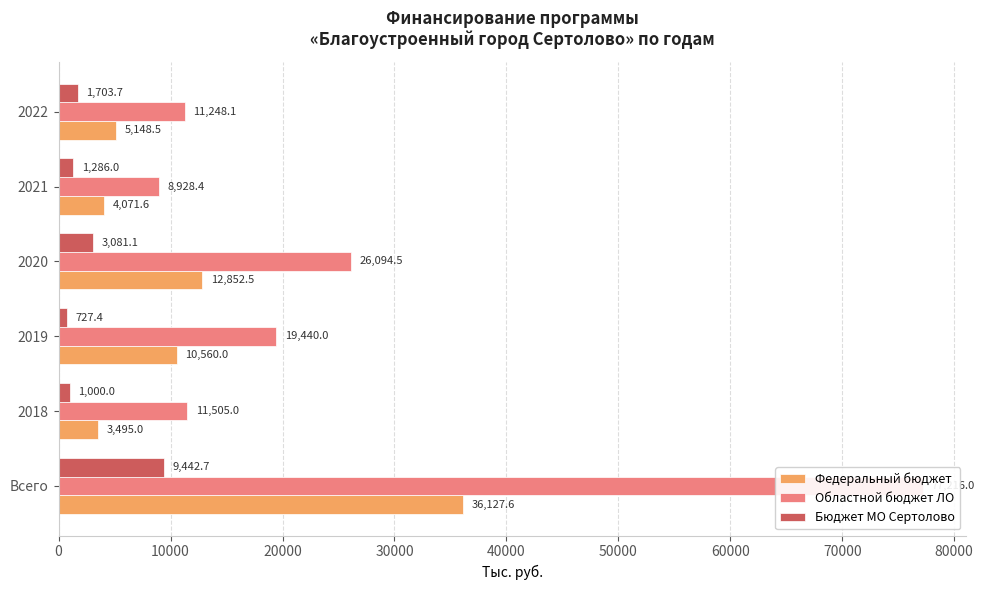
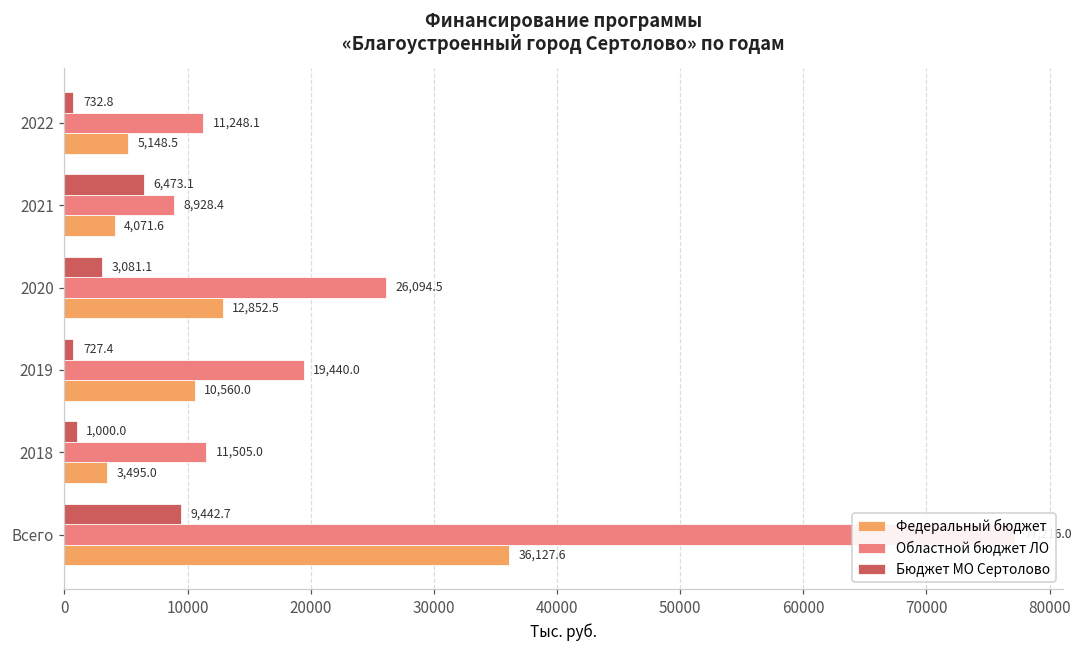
Бюджет МО Сертолово, 2022: 1,703.7 -> 732.8
Бюджет МО Сертолово, 2021: 1,286.0 -> 6,473.1
